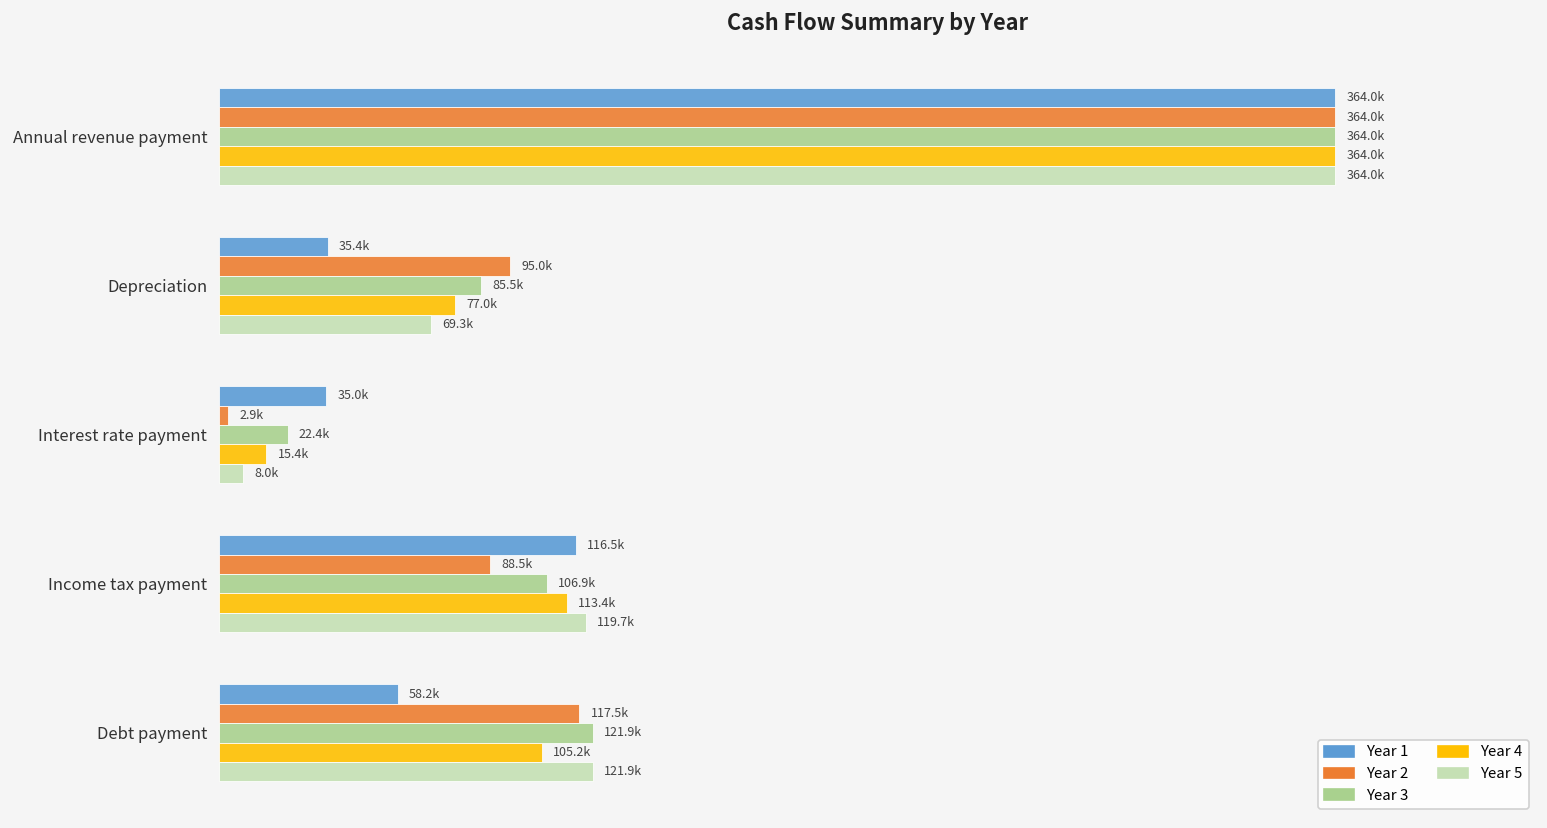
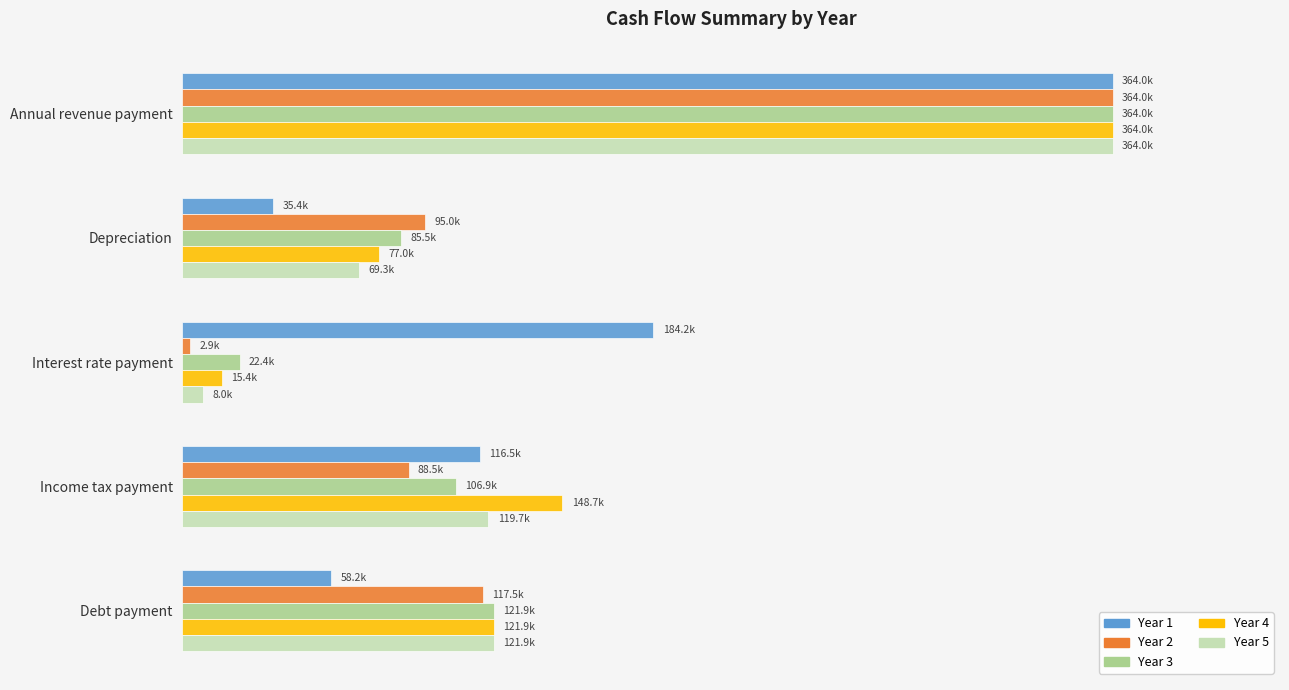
Year 1, Interest rate payment: 35.0k -> 184.2k
Year 4, Income tax payment: 113.4k -> 148.7k
Year 4, Debt payment: 105.2k -> 121.9k
